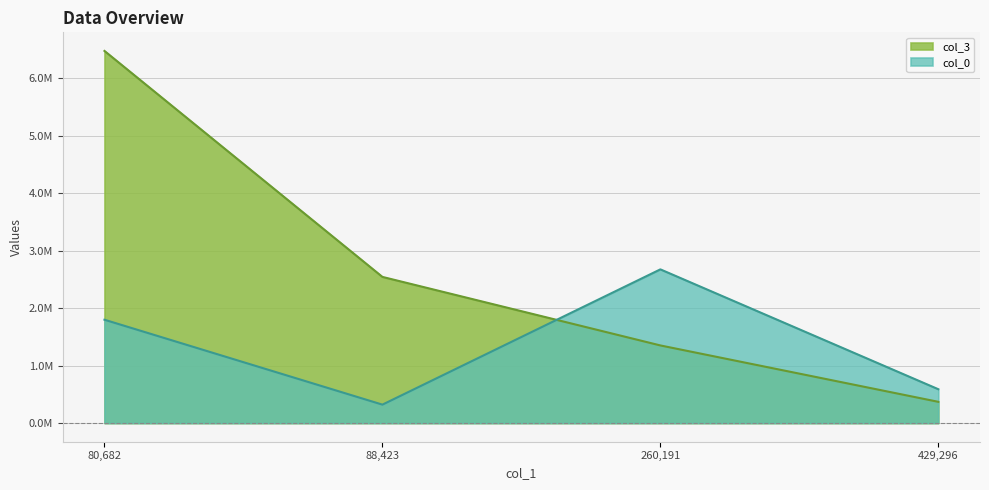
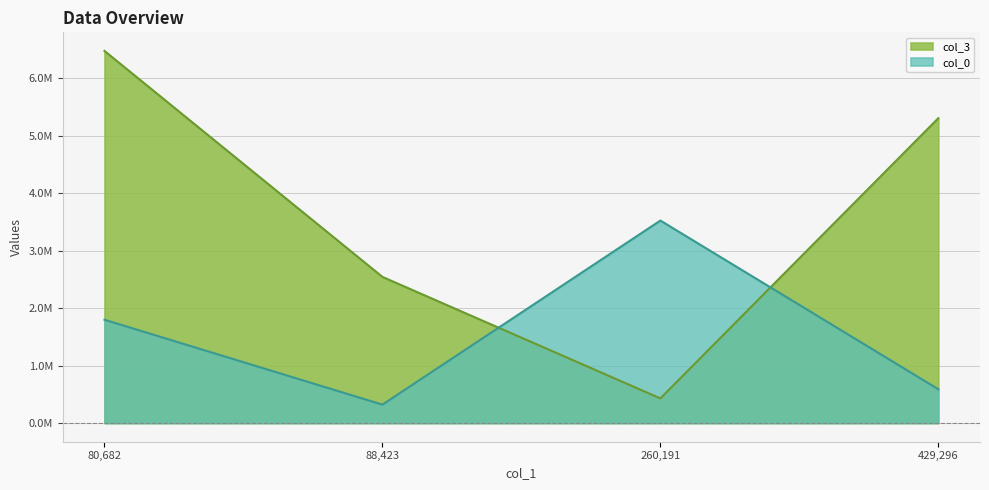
col_3, 260,191: 1400000 -> 400000
col_0, 260,191: 2700000 -> 3500000
col_3, 429,296: 400000 -> 5300000
